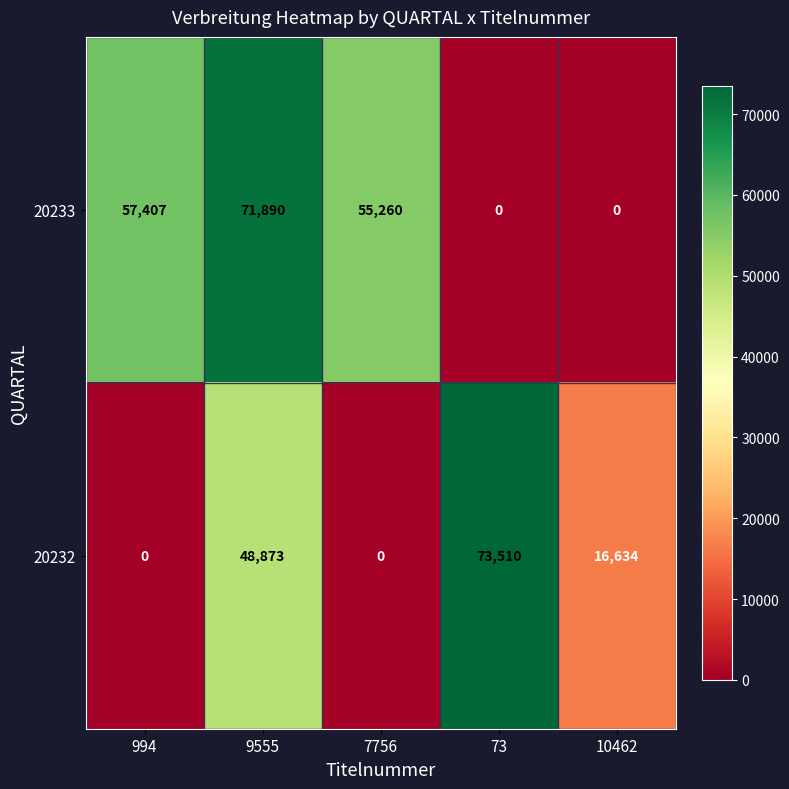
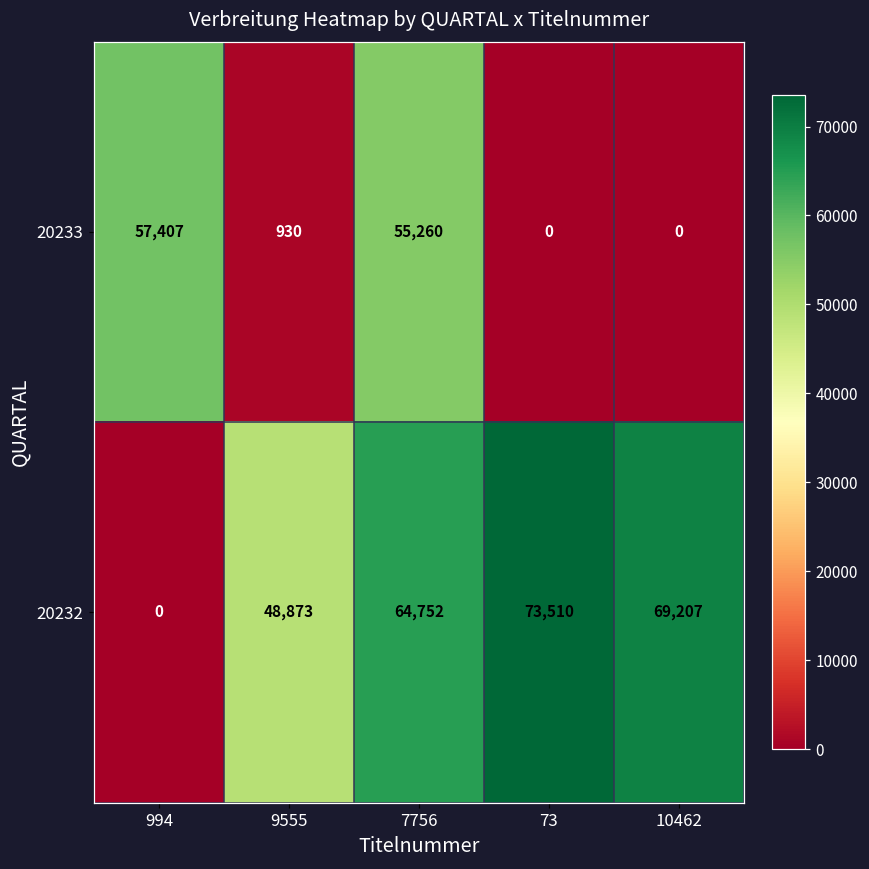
20233, 9555: 71,890 -> 930
20232, 7756: 0 -> 64,752
20232, 10462: 16,634 -> 69,207
